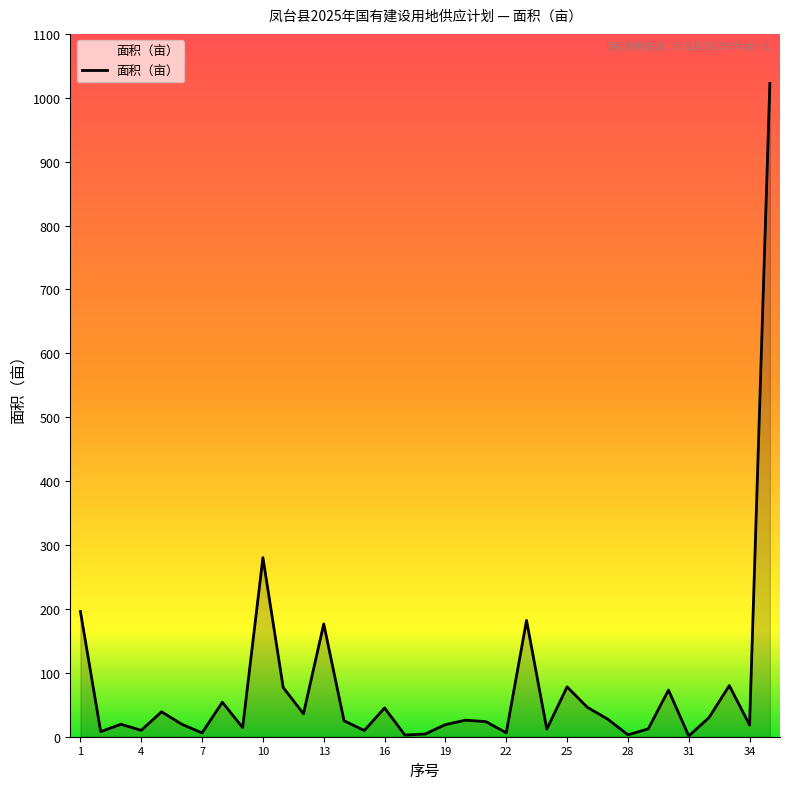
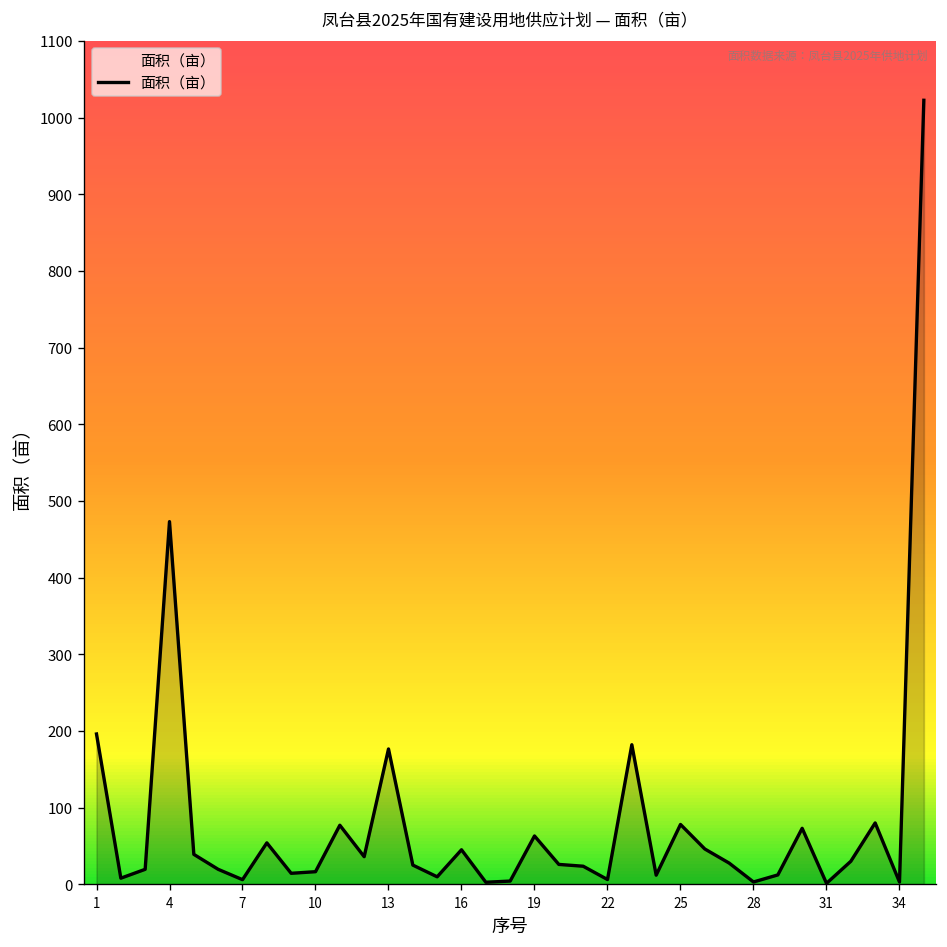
4: 10 -> 470
10: 280 -> 20
19: 20 -> 60
34: 20 -> 0
